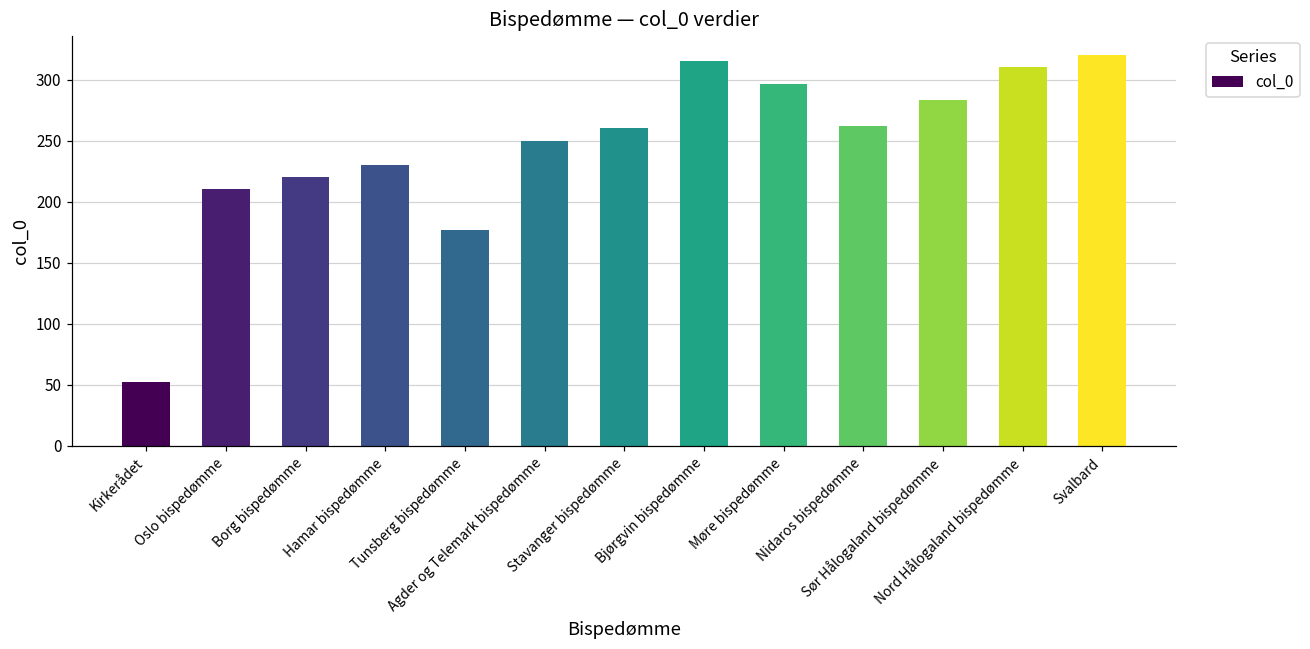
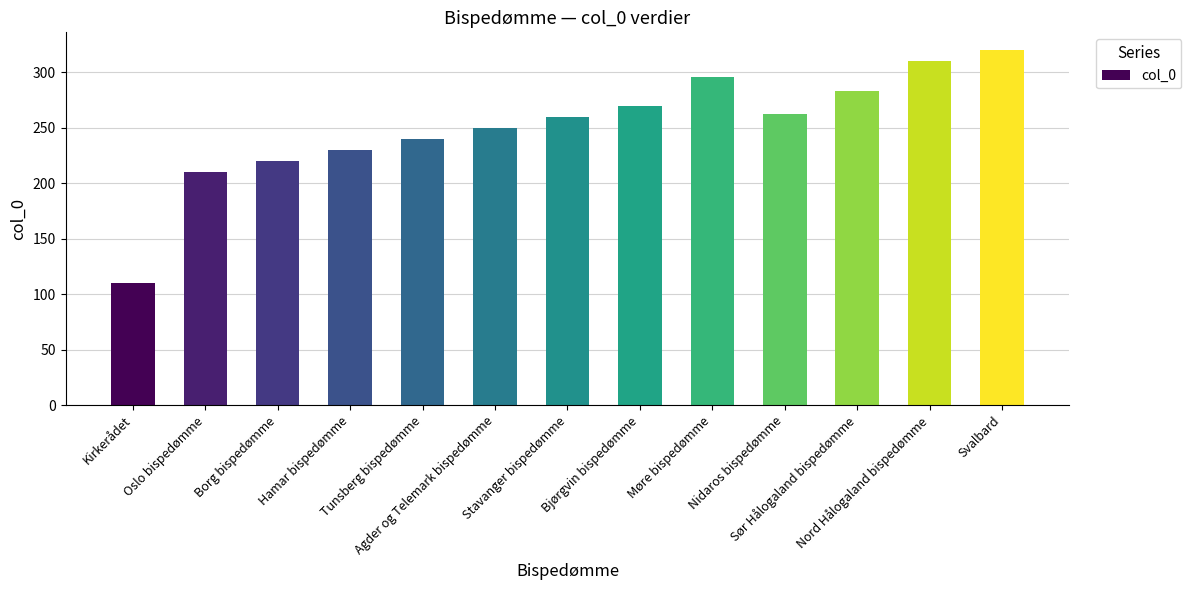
Kirkerådet: 52 -> 110
Tunsberg bispedømme: 177 -> 240
Bjørgvin bispedømme: 315 -> 270
